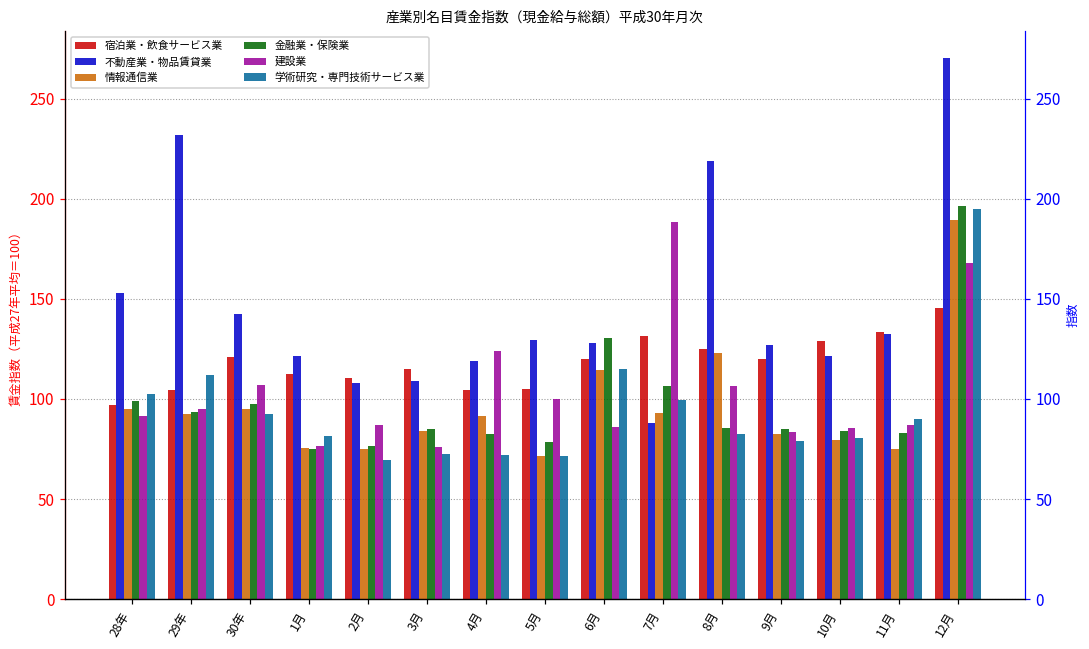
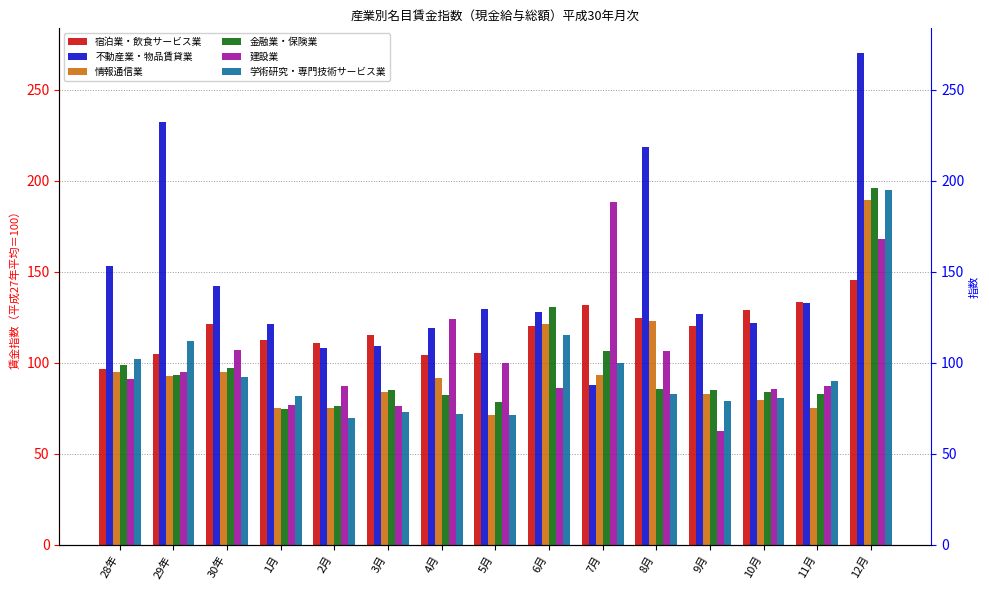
情報通信業, 6月: 114 -> 121
建設業, 9月: 84 -> 63
